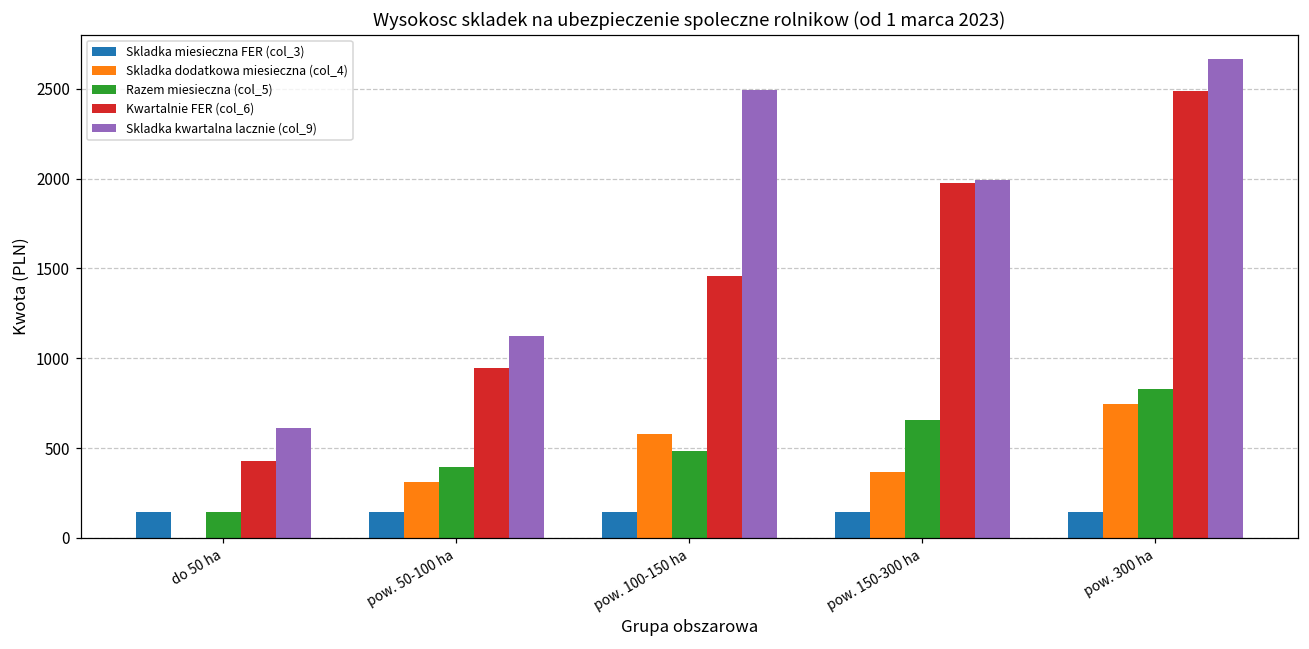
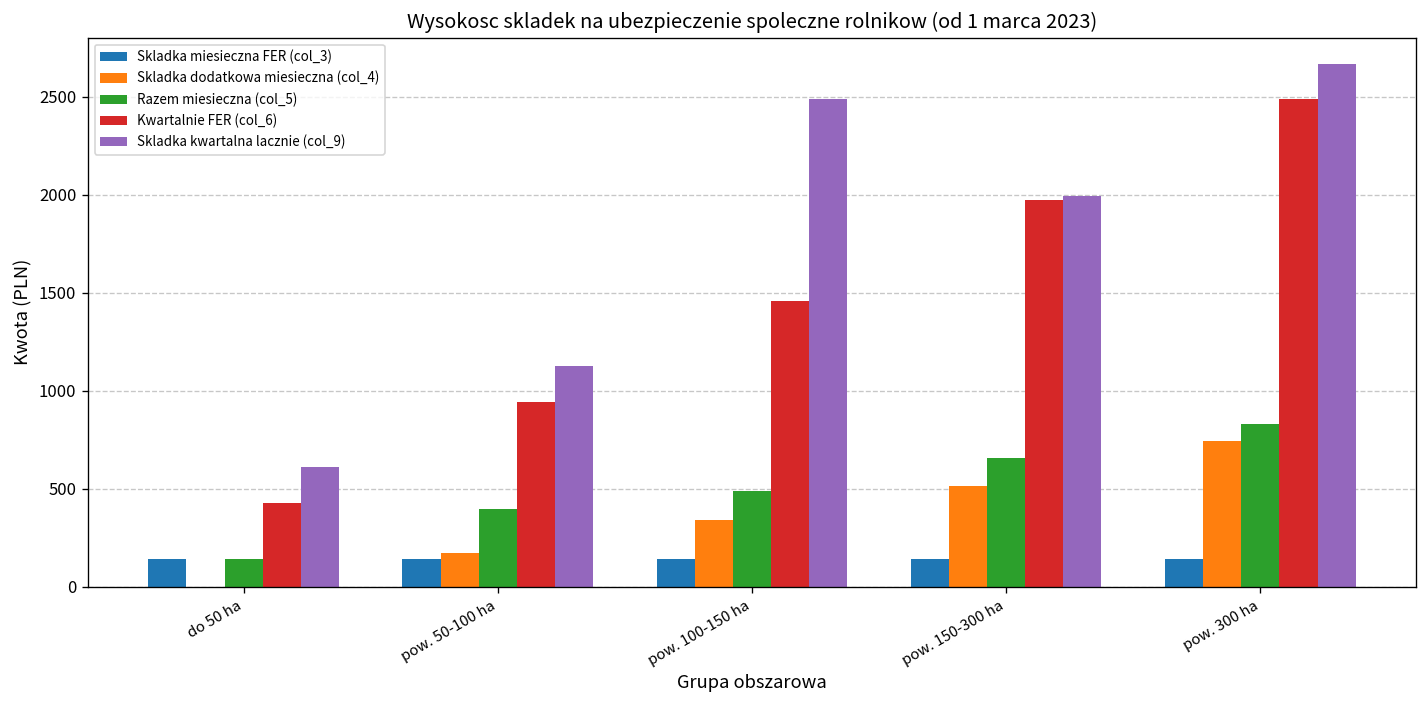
Skladka dodatkowa miesieczna (col_4), pow. 50-100 ha: 310 -> 170
Skladka dodatkowa miesieczna (col_4), pow. 100-150 ha: 580 -> 340
Skladka dodatkowa miesieczna (col_4), pow. 150-300 ha: 370 -> 520
